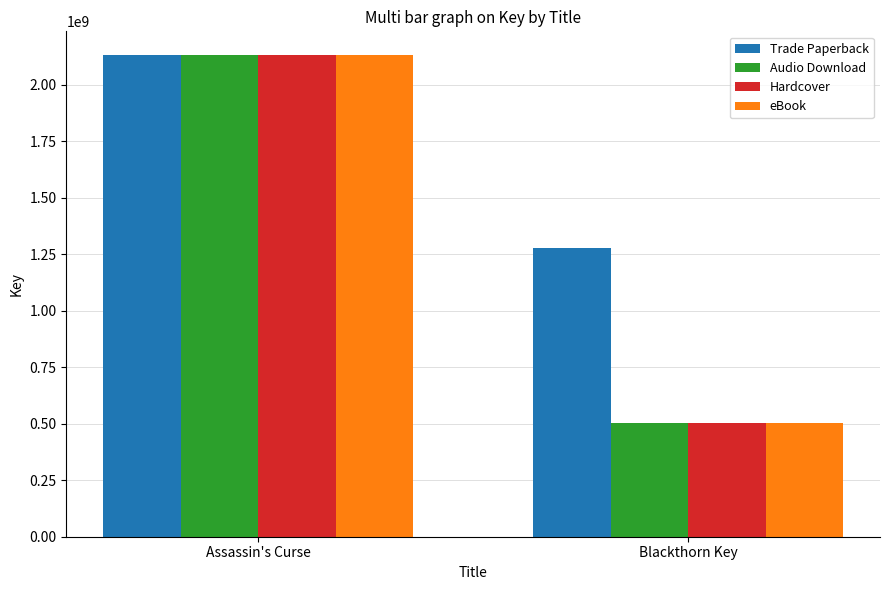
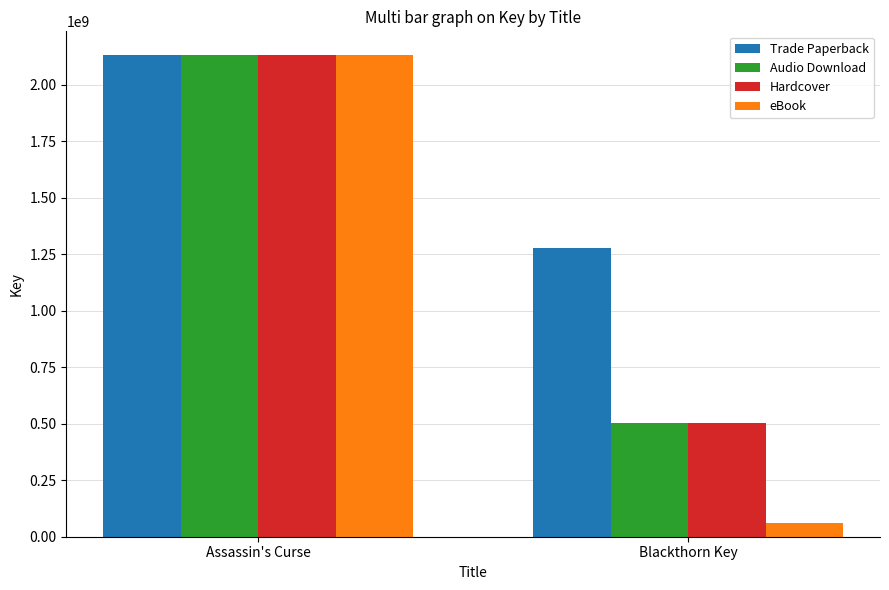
eBook, Blackthorn Key: 500000000 -> 60000000
